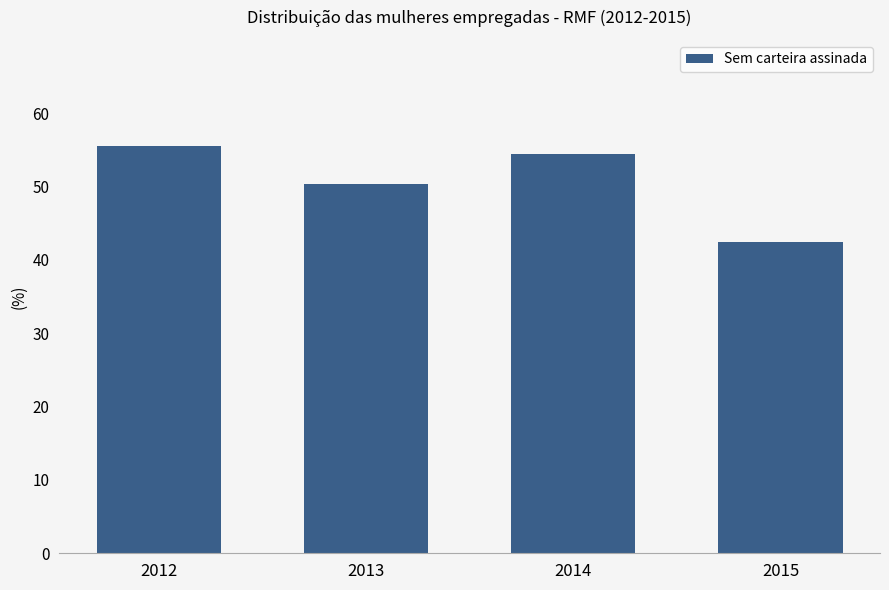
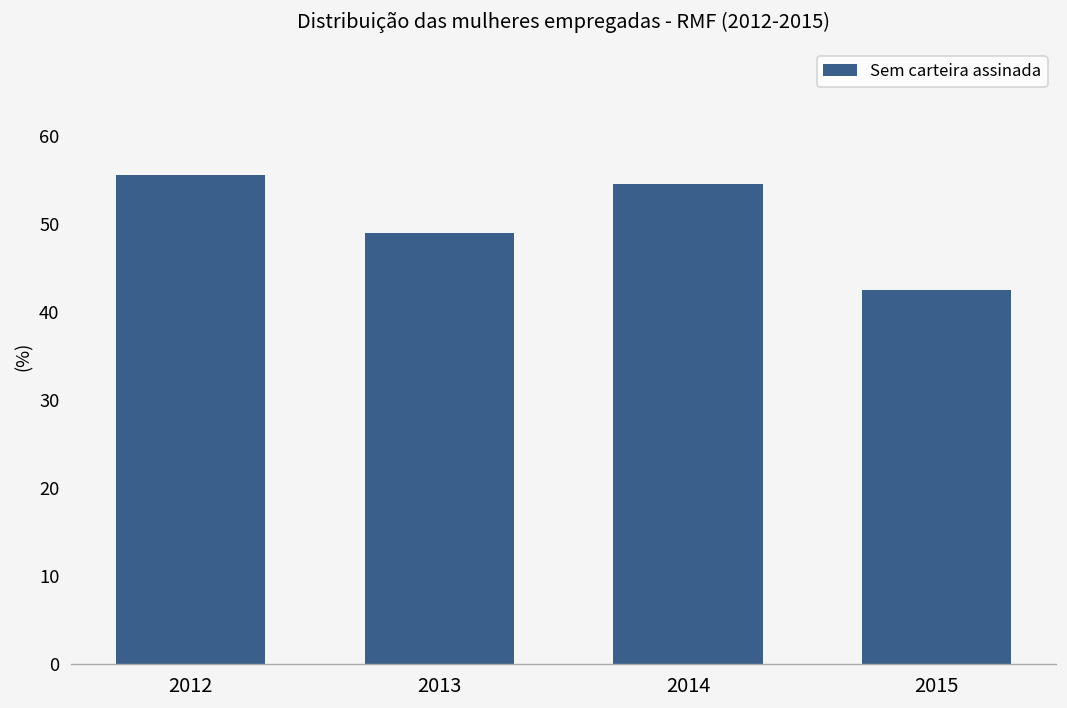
2013: 50 -> 49
